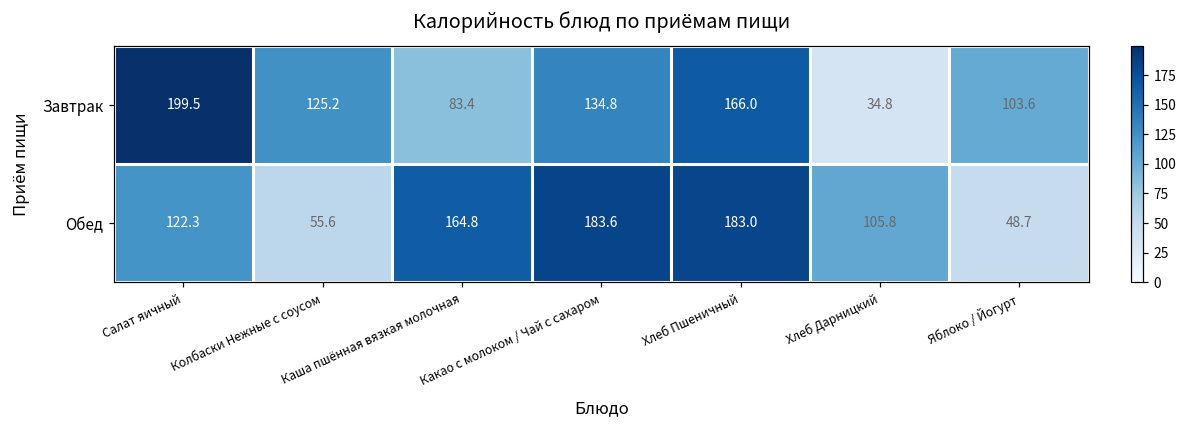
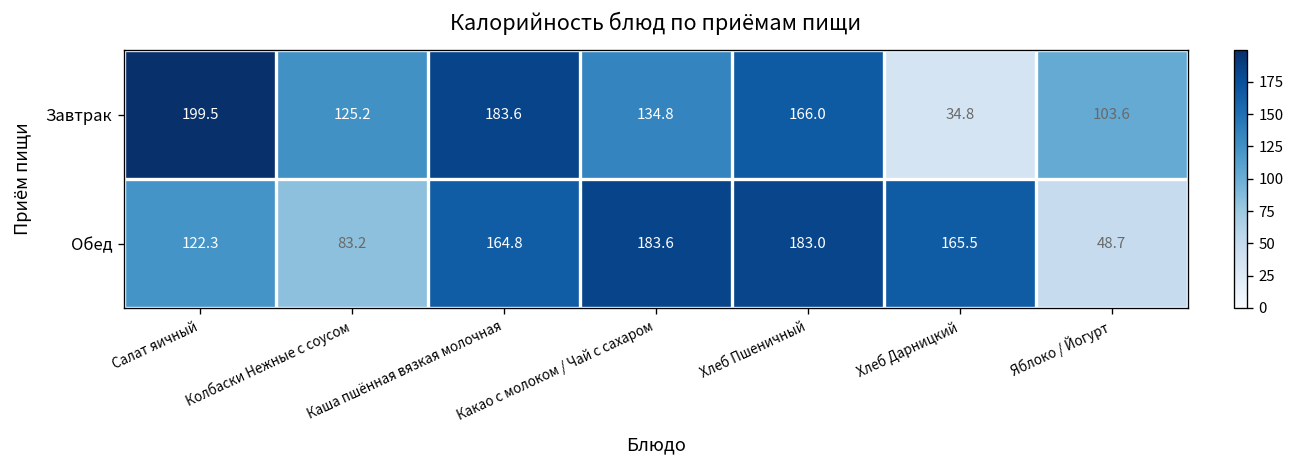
Завтрак, Каша пшённая вязкая молочная: 83.4 -> 183.6
Обед, Колбаски Нежные с соусом: 55.6 -> 83.2
Обед, Хлеб Дарницкий: 105.8 -> 165.5
